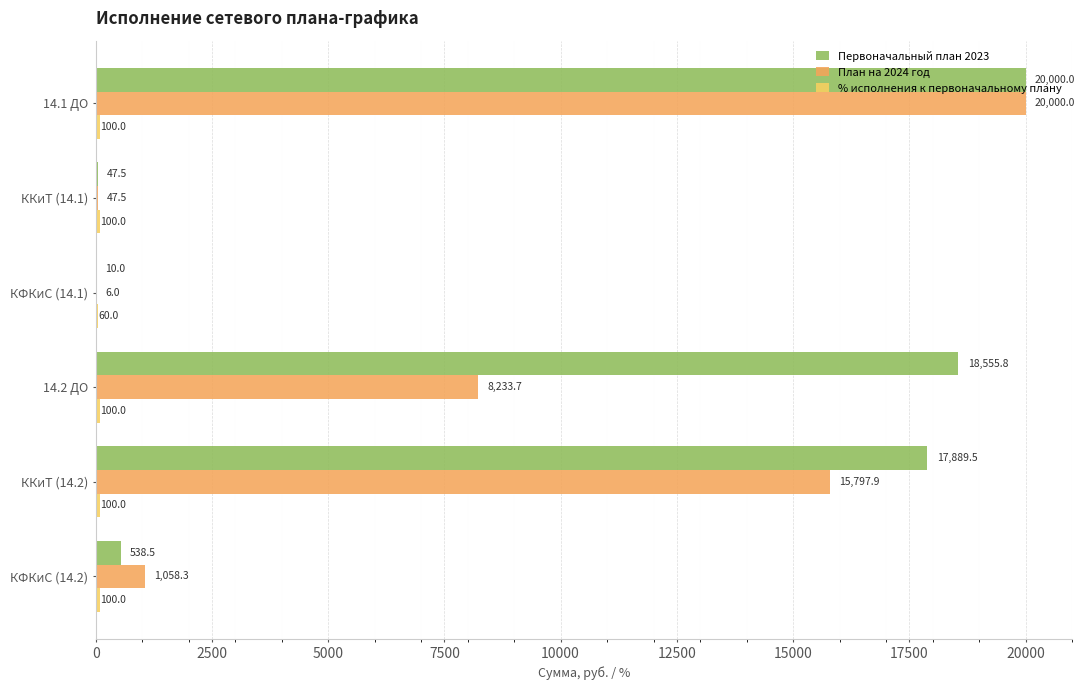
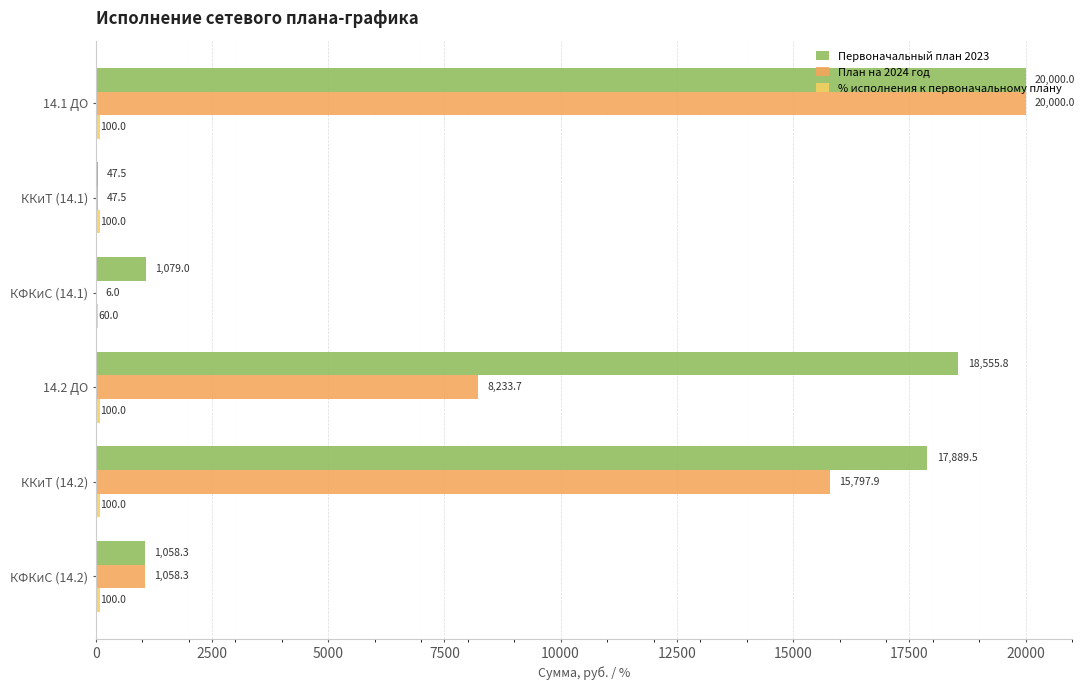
Первоначальный план 2023, КФКиС (14.1): 10.0 -> 1,079.0
Первоначальный план 2023, КФКиС (14.2): 538.5 -> 1,058.3
